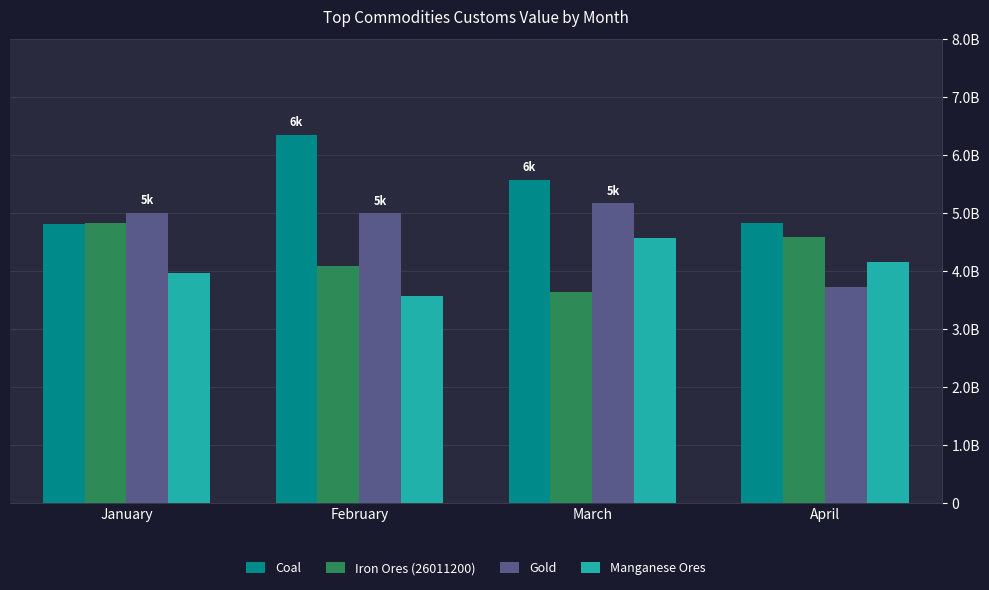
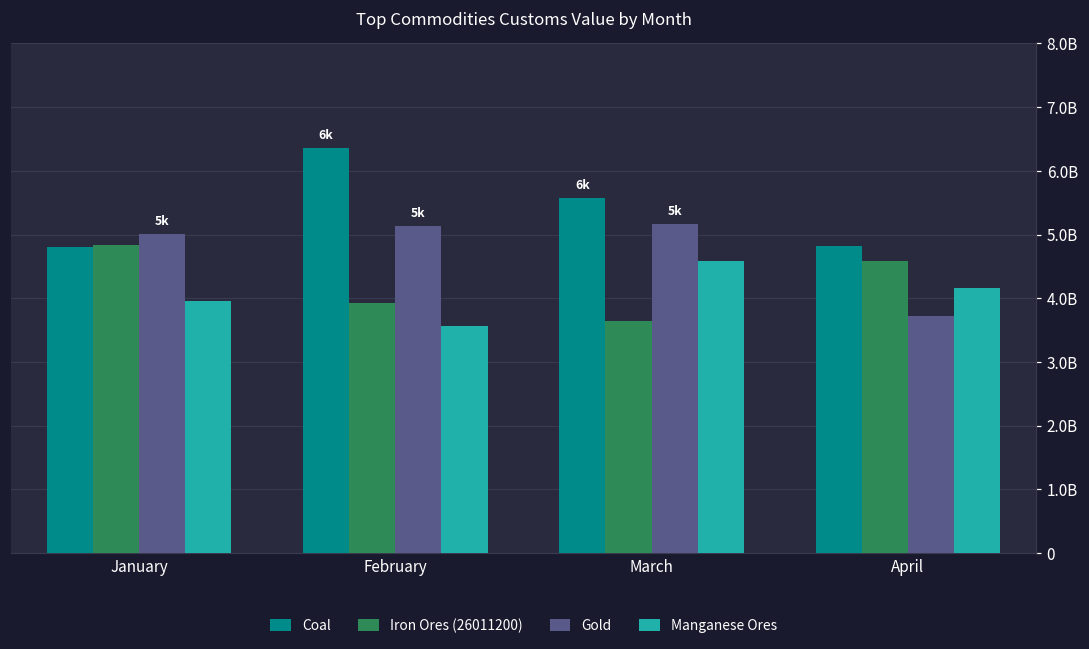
Iron Ores (26011200), February: 4100000000 -> 3900000000
Gold, February: 5000000000 -> 5100000000
